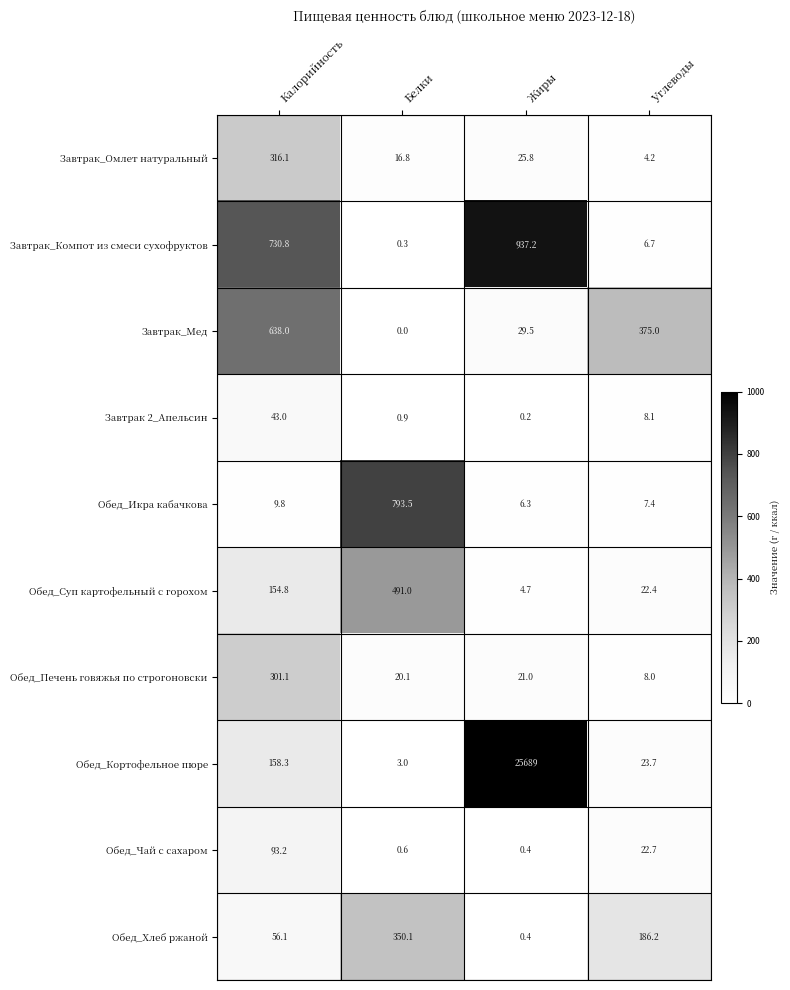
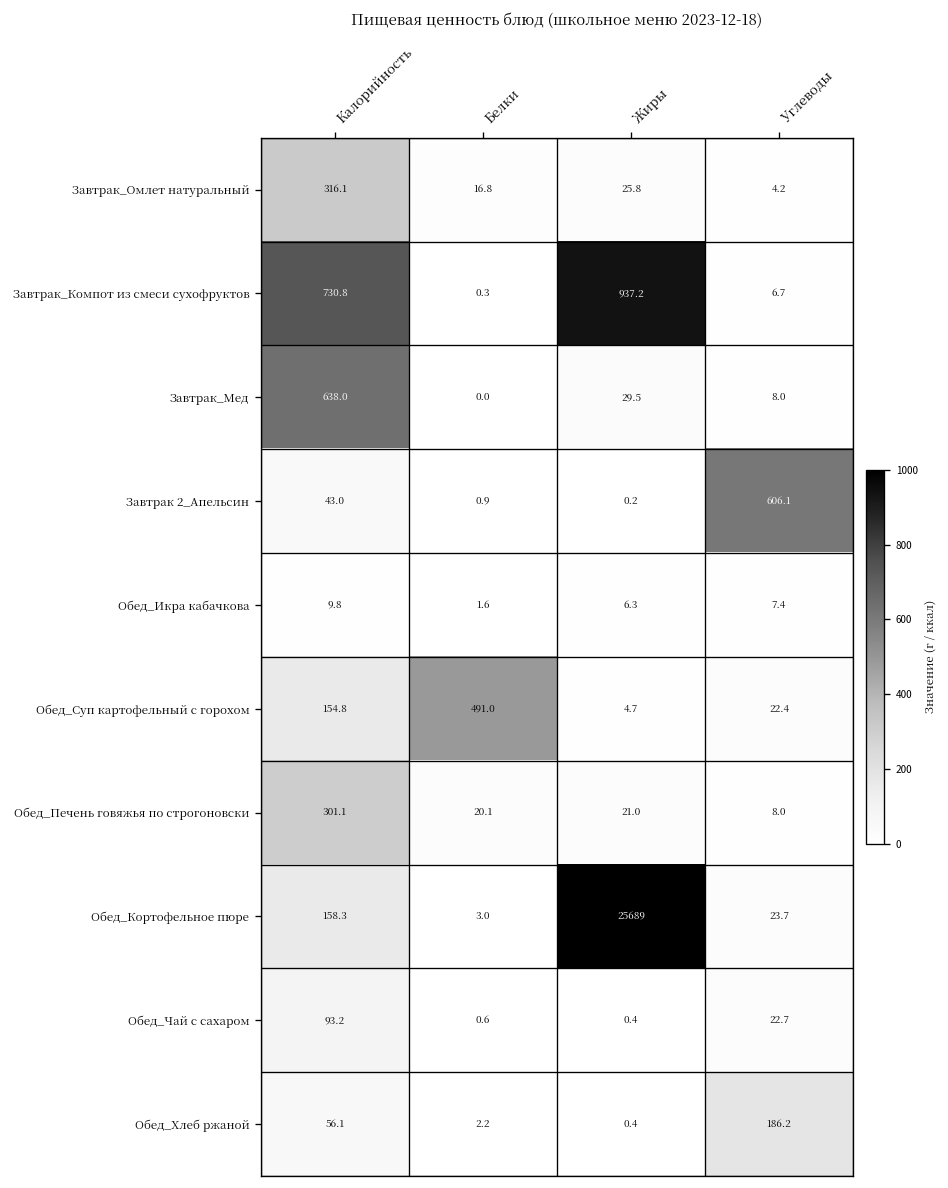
Завтрак_Мед, Углеводы: 375.0 -> 8.0
Завтрак 2_Апельсин, Углеводы: 8.1 -> 606.1
Обед_Икра кабачкова, Белки: 793.5 -> 1.6
Обед_Хлеб ржаной, Белки: 350.1 -> 2.2
